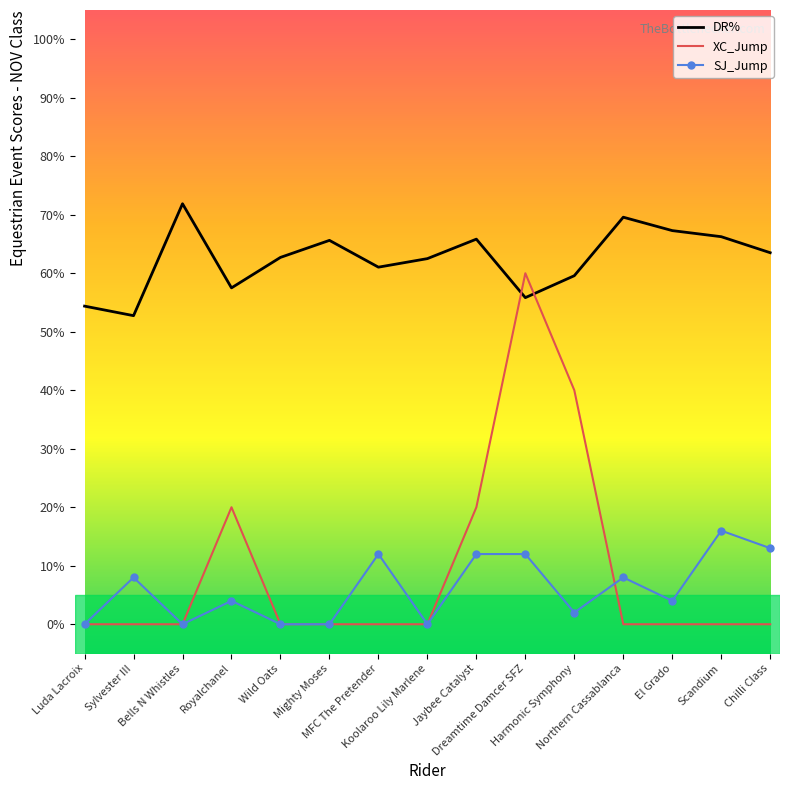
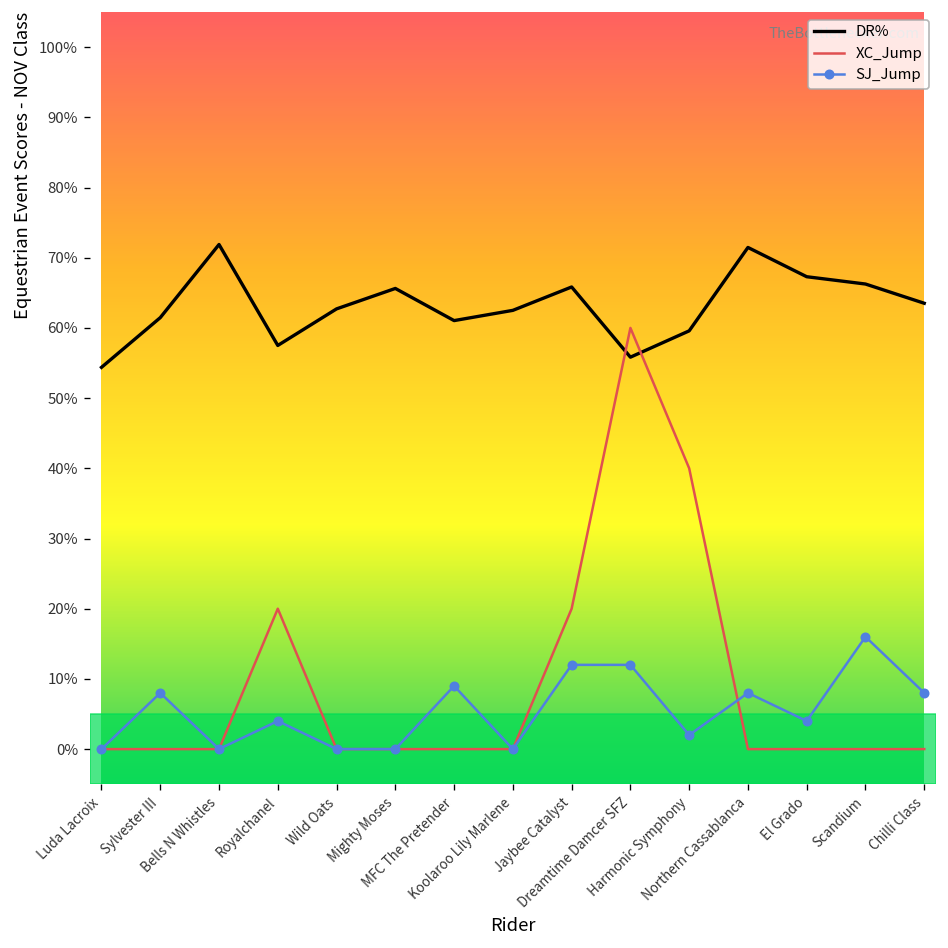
DR%, Sylvester III: 53% -> 61%
SJ_Jump, MFC The Pretender: 12% -> 9%
DR%, Northern Cassablanca: 70% -> 71%
SJ_Jump, Chilli Class: 13% -> 8%
